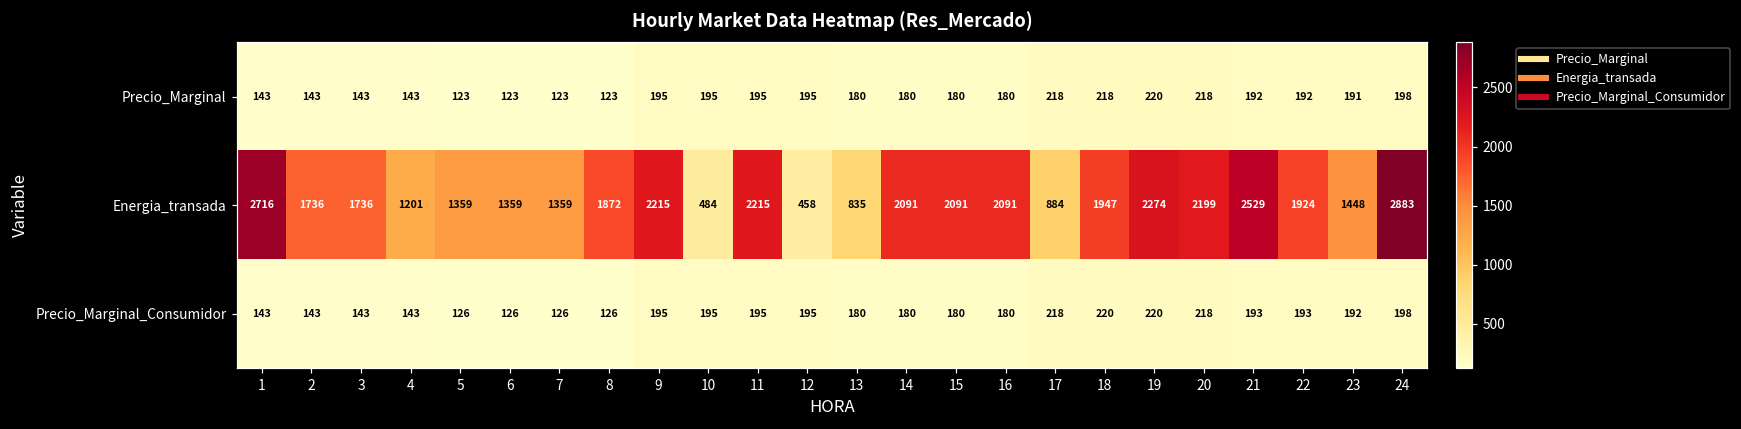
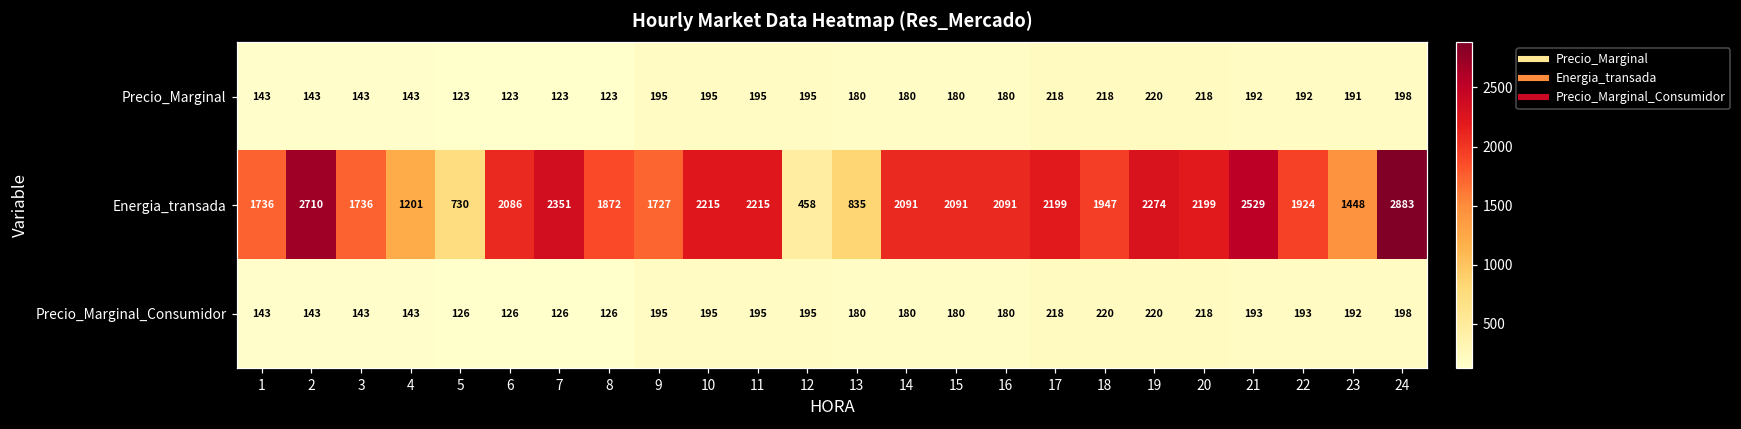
Energia_transada, 1: 2716 -> 1736
Energia_transada, 2: 1736 -> 2710
Energia_transada, 5: 1359 -> 730
Energia_transada, 6: 1359 -> 2086
Energia_transada, 7: 1359 -> 2351
Energia_transada, 9: 2215 -> 1727
Energia_transada, 10: 484 -> 2215
Energia_transada, 17: 884 -> 2199
